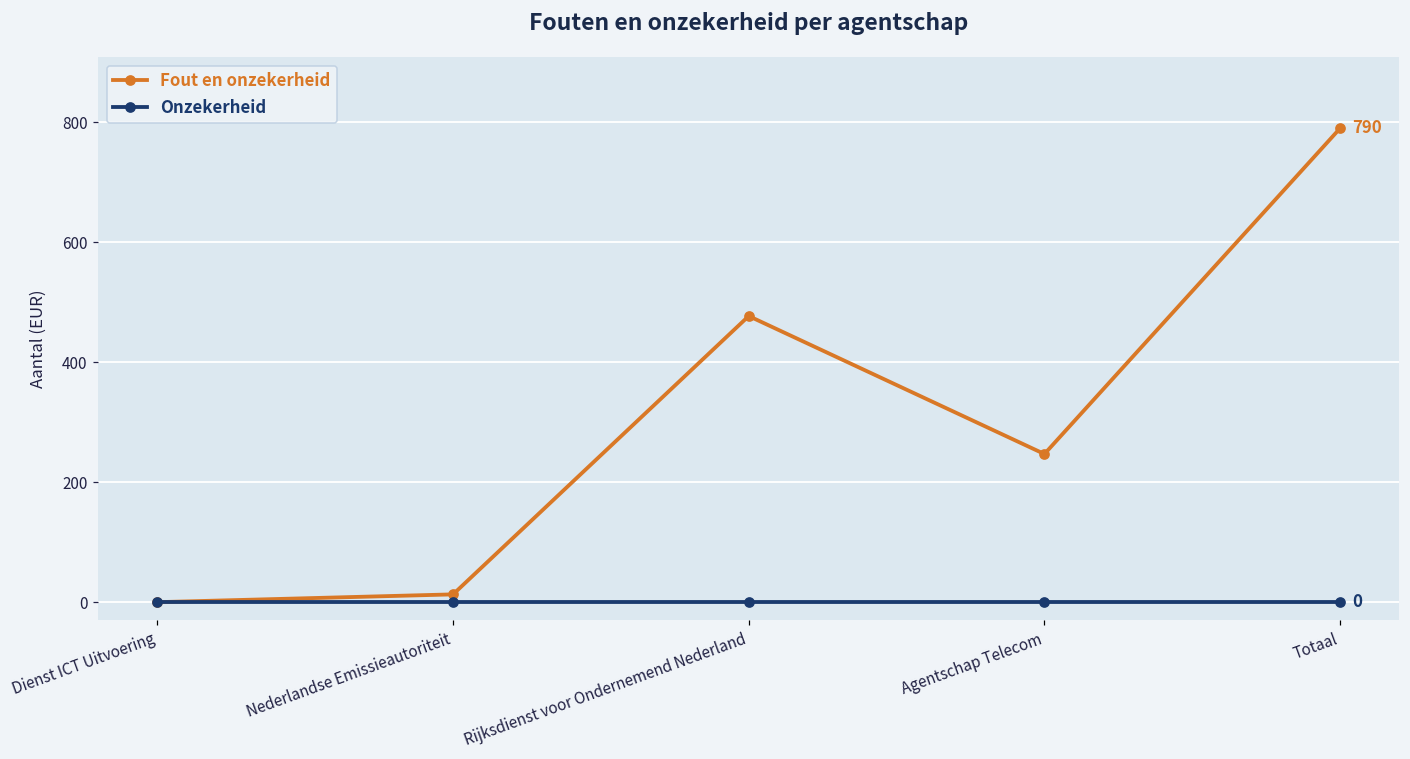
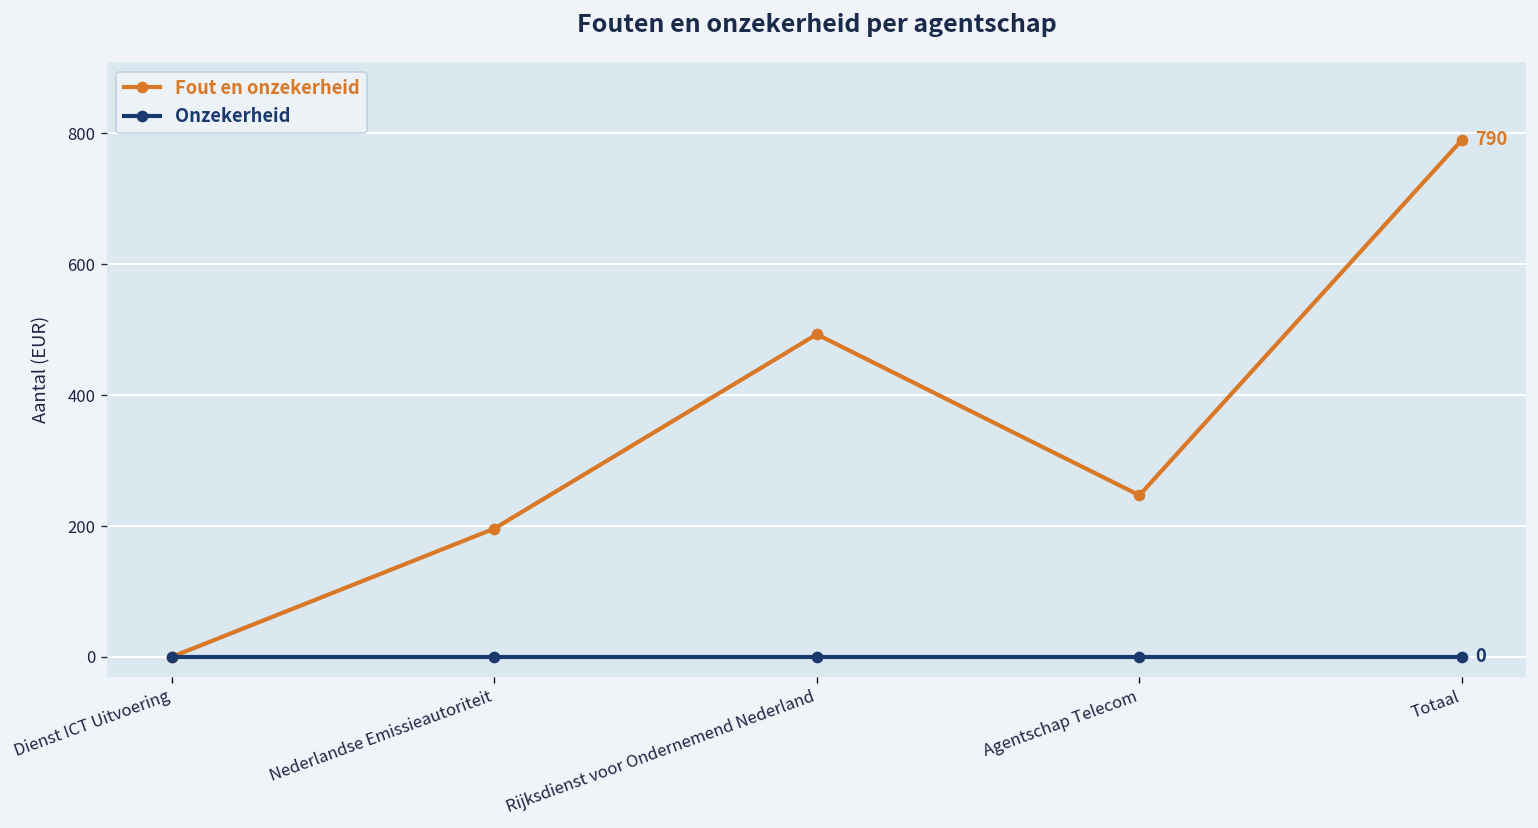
Fout en onzekerheid, Nederlandse Emissieautoriteit: 10 -> 200
Fout en onzekerheid, Rijksdienst voor Ondernemend Nederland: 480 -> 490
